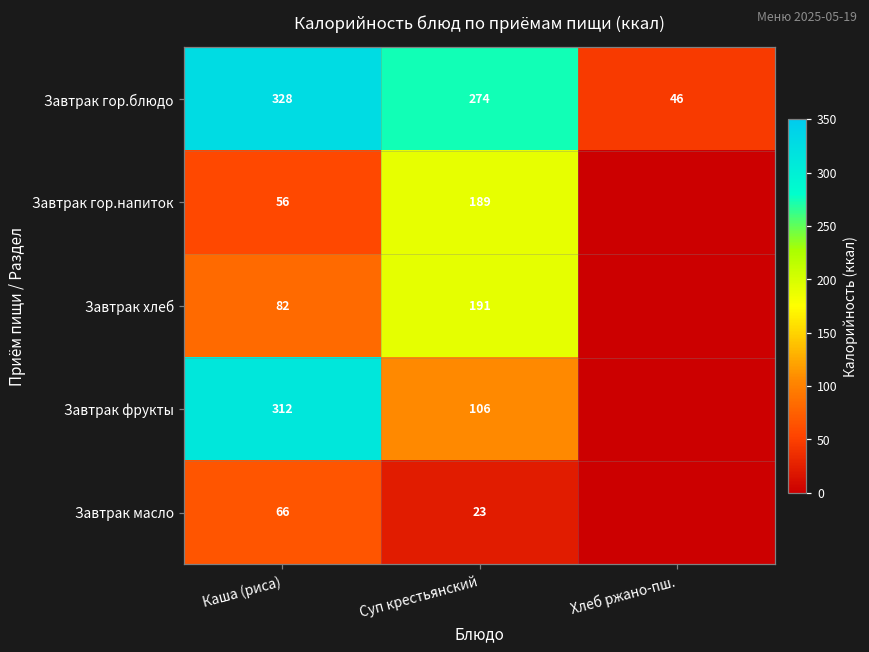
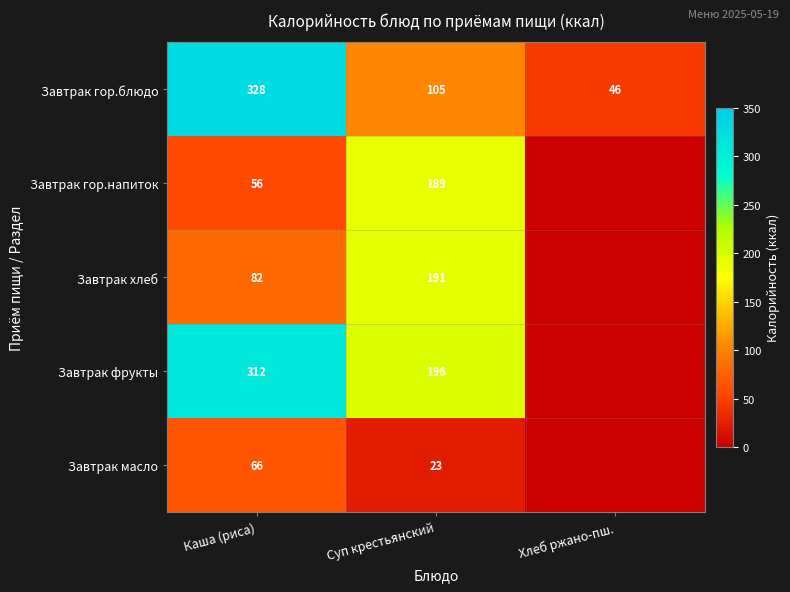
Завтрак гор.блюдо, Суп крестьянский: 274 -> 105
Завтрак фрукты, Суп крестьянский: 106 -> 196
